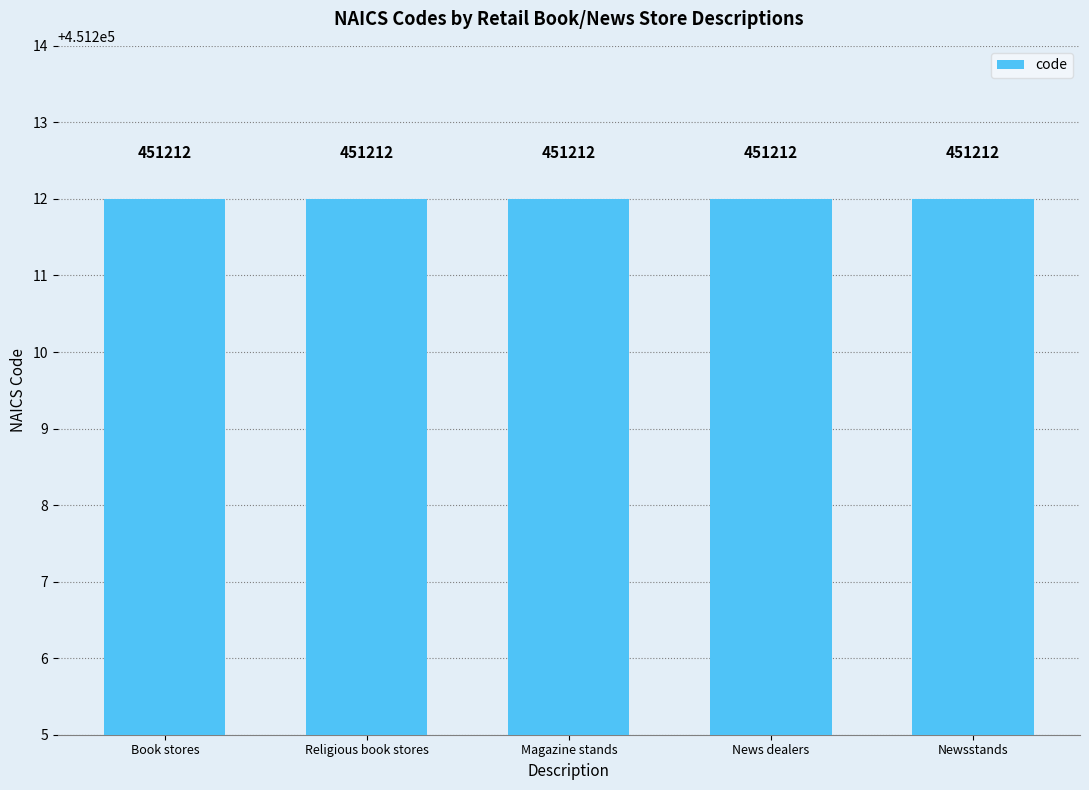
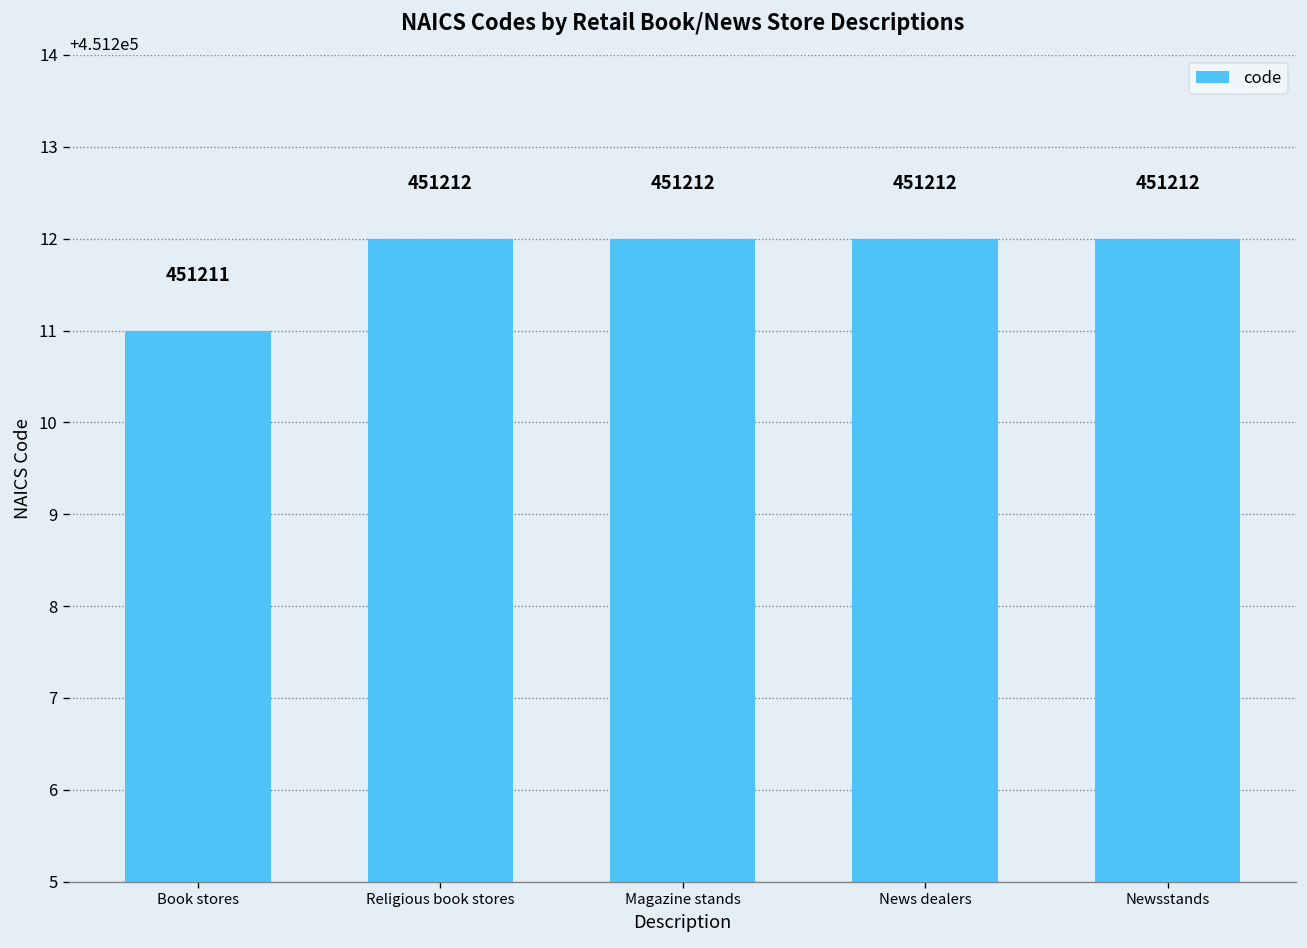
Book stores: 451212 -> 451211
